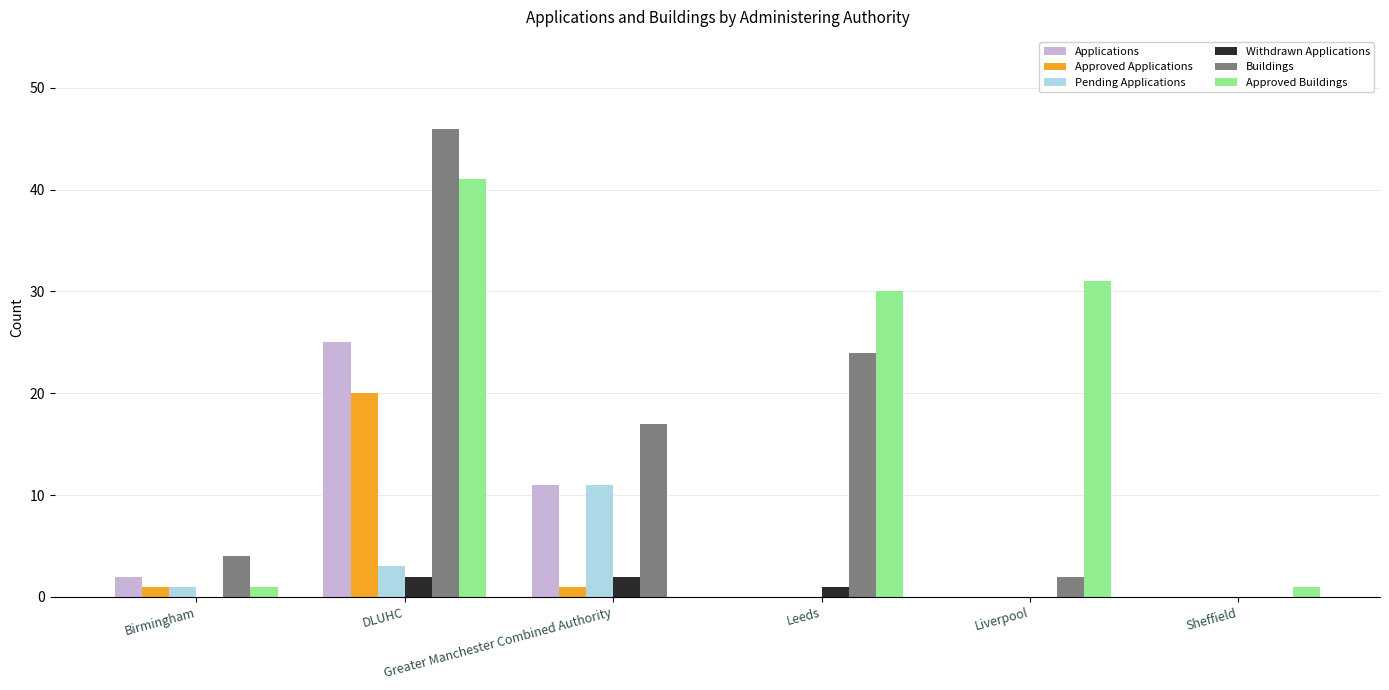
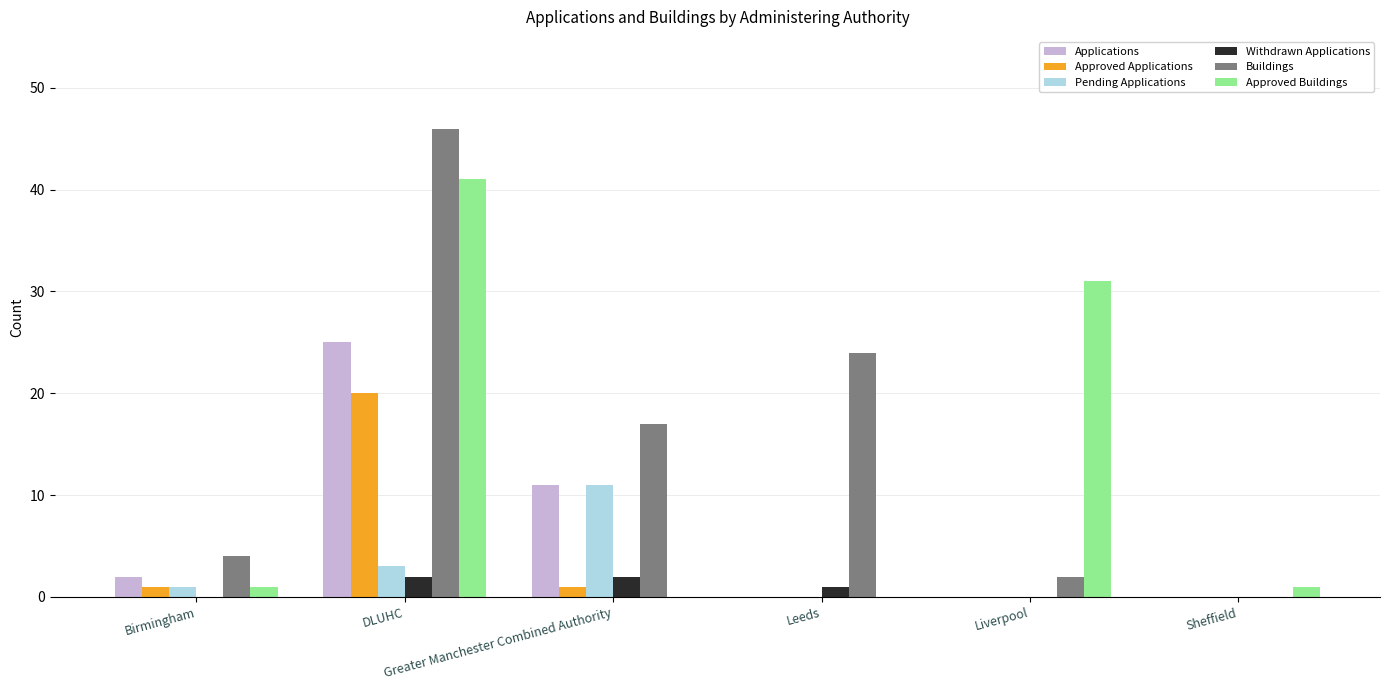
Approved Buildings, Leeds: 30 -> 0
